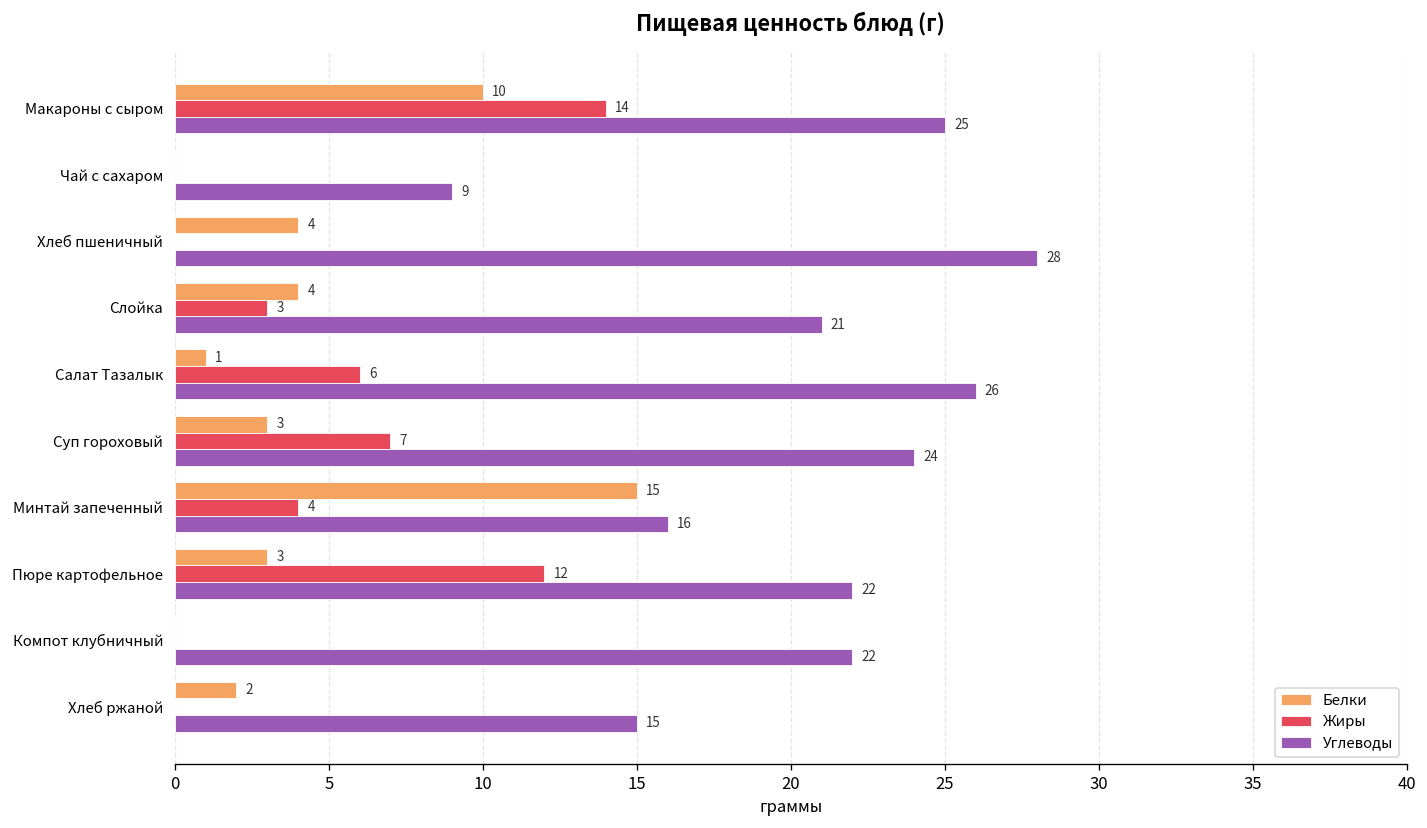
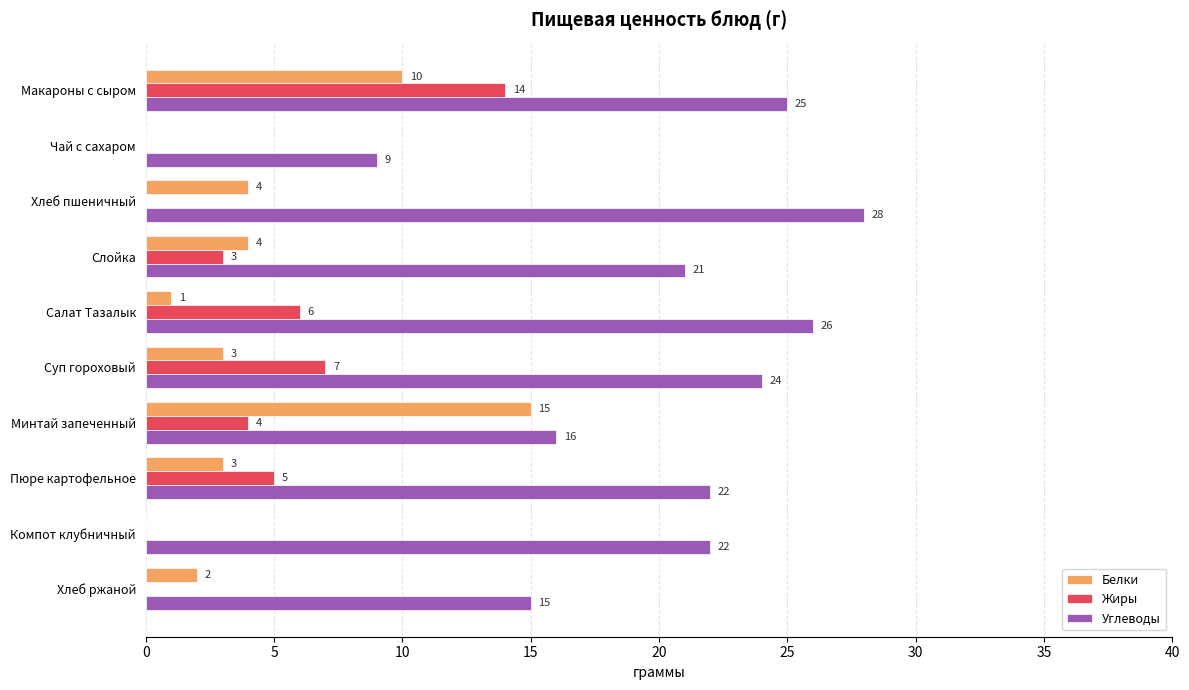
Жиры, Пюре картофельное: 12 -> 5
